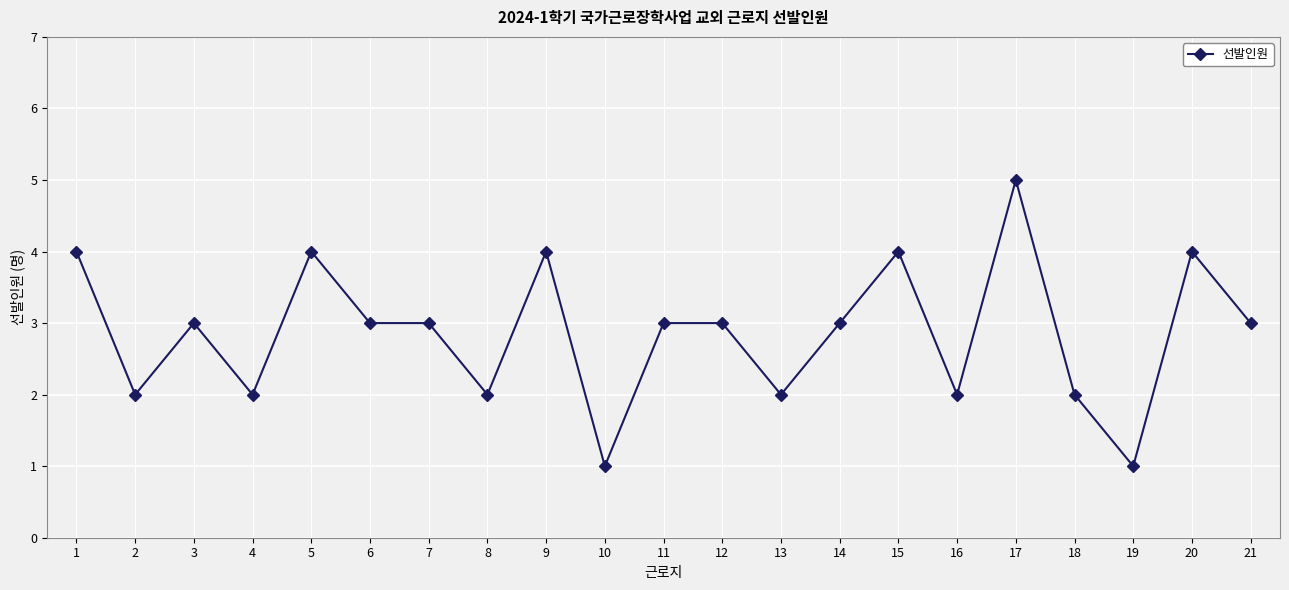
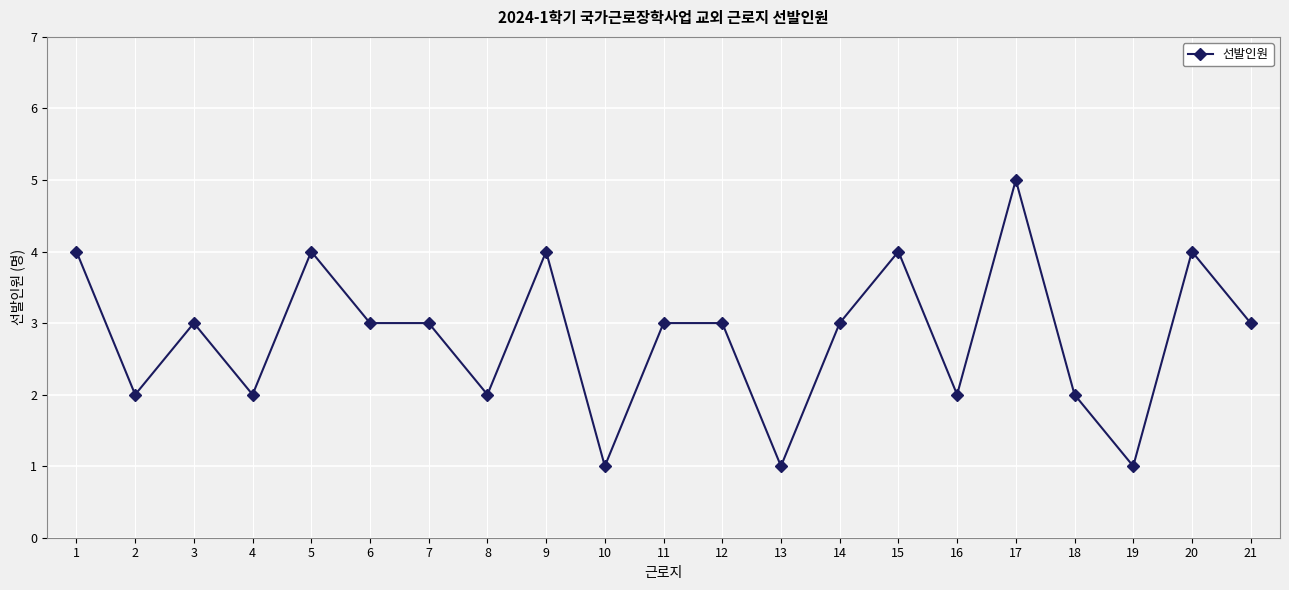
13: 2 -> 1
